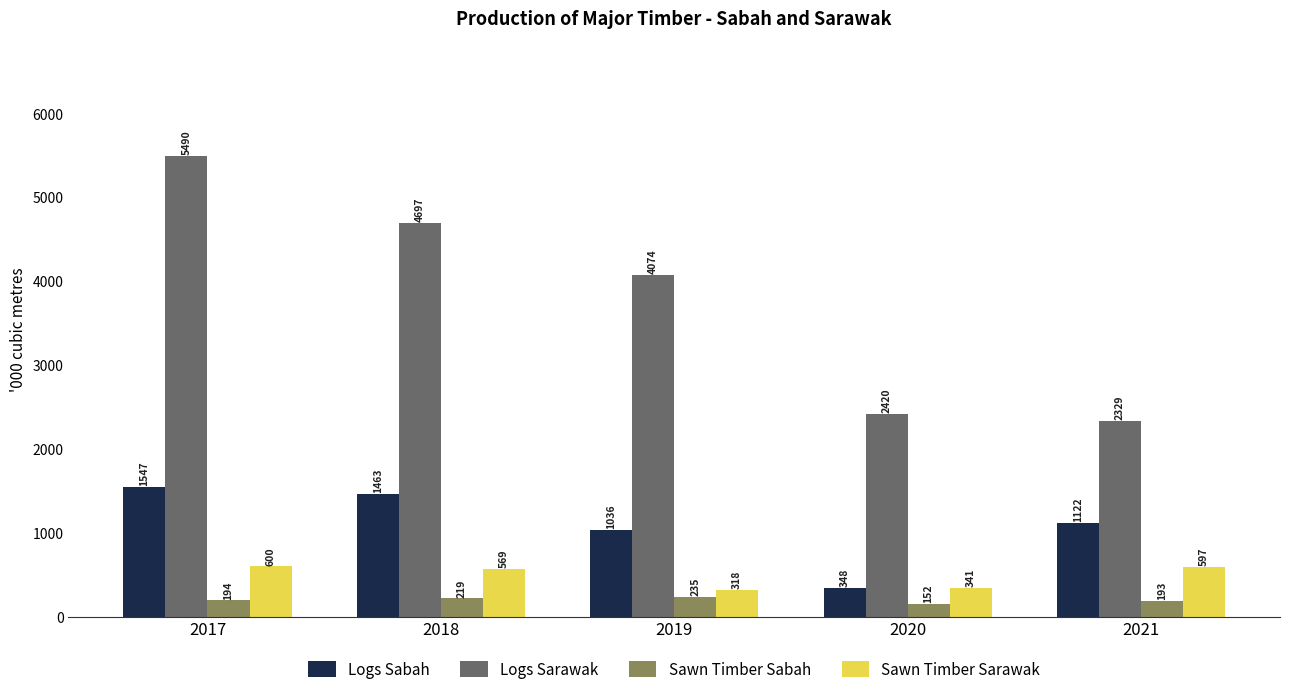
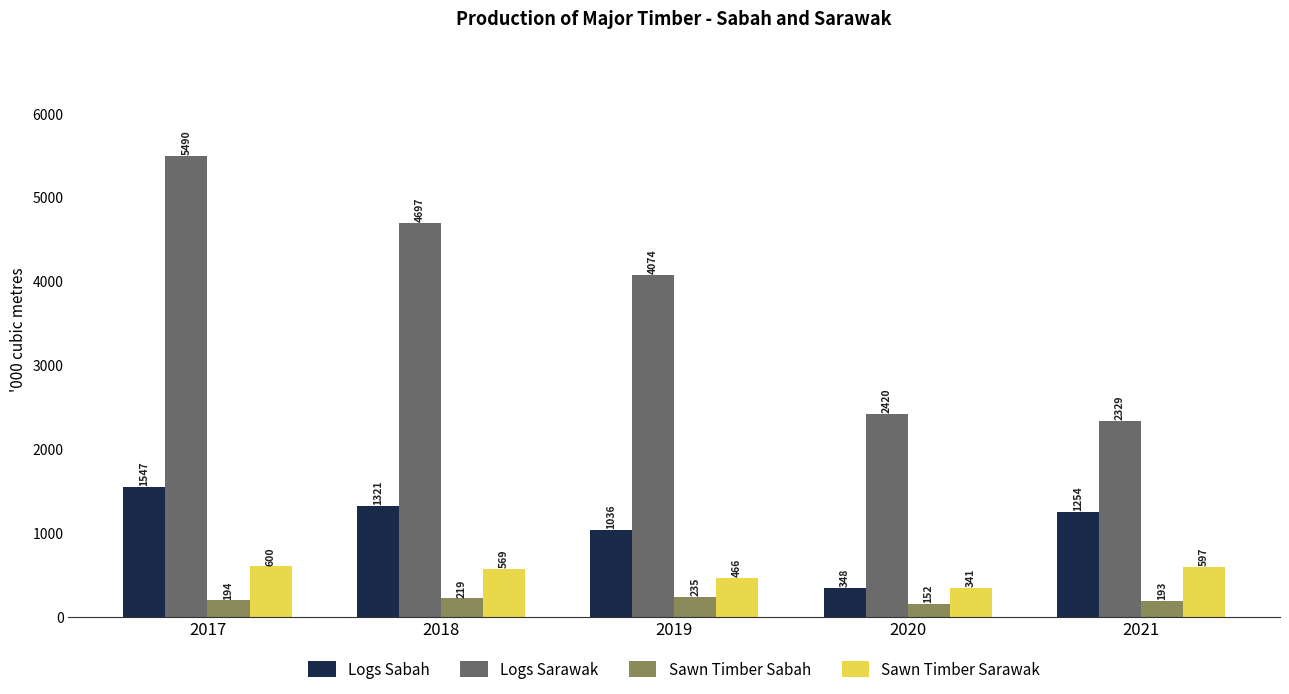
Logs Sabah, 2018: 1463 -> 1321
Sawn Timber Sarawak, 2019: 318 -> 466
Logs Sabah, 2021: 1122 -> 1254
